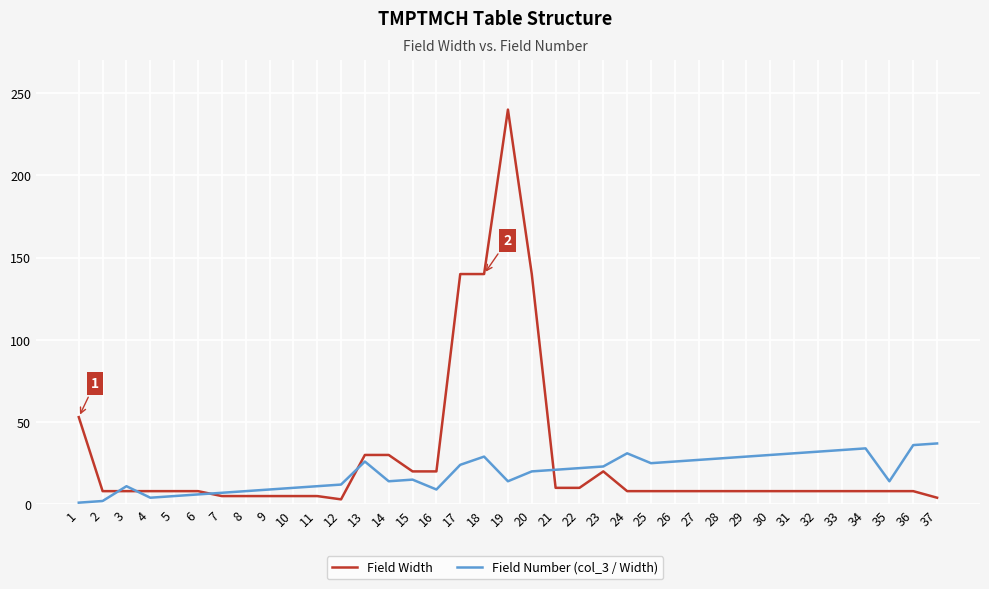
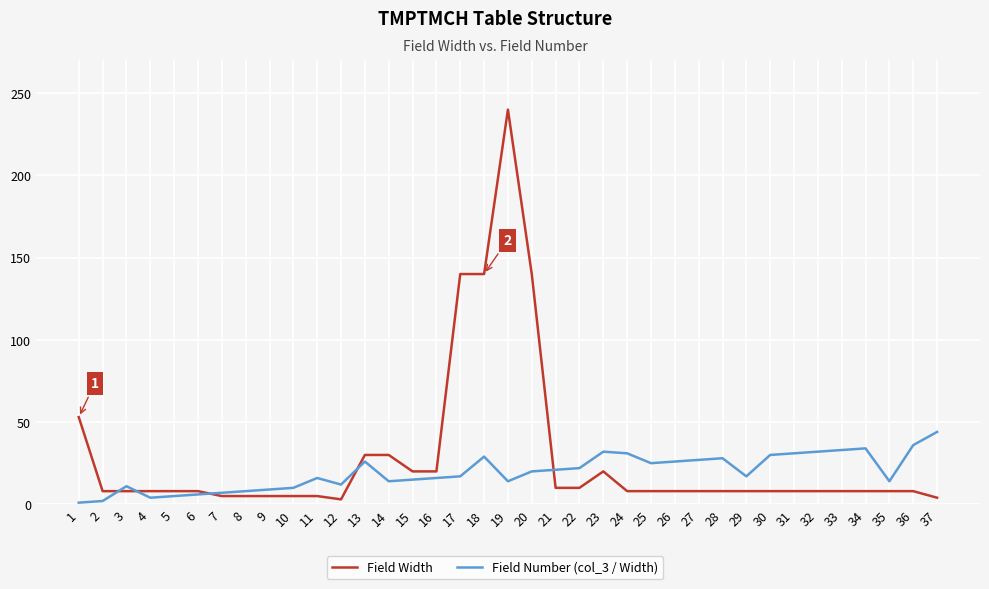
Field Number (col_3 / Width), 11: 11 -> 16
Field Number (col_3 / Width), 16: 9 -> 16
Field Number (col_3 / Width), 17: 24 -> 17
Field Number (col_3 / Width), 23: 23 -> 32
Field Number (col_3 / Width), 29: 29 -> 17
Field Number (col_3 / Width), 37: 37 -> 44
